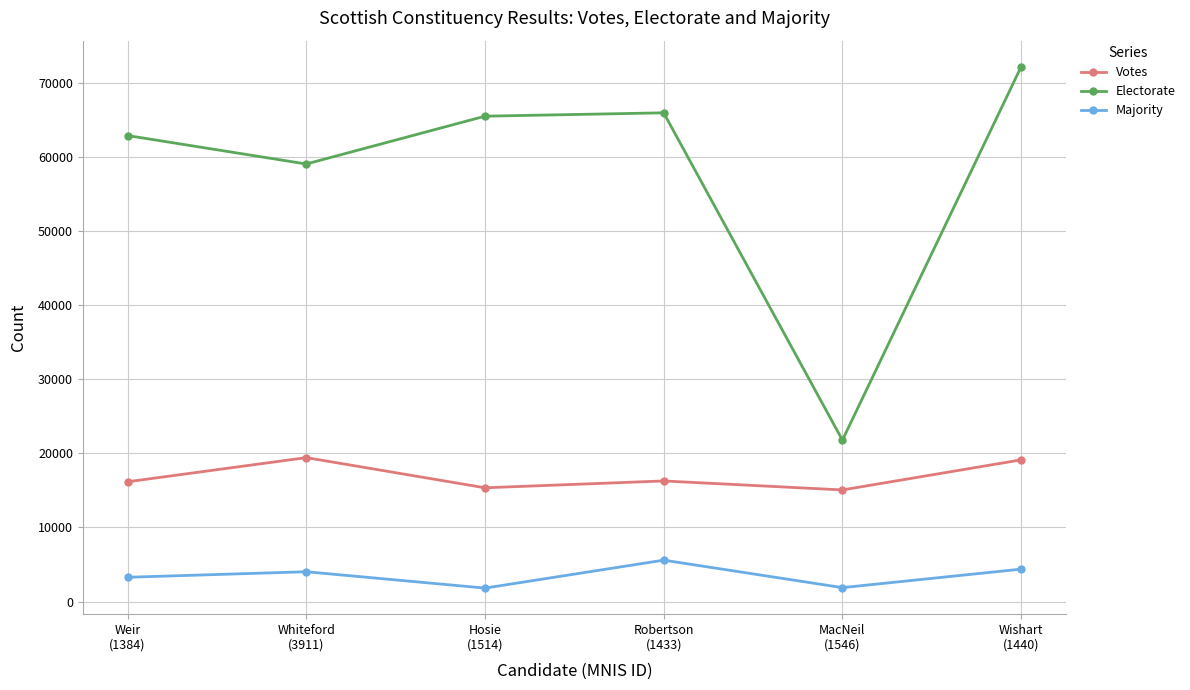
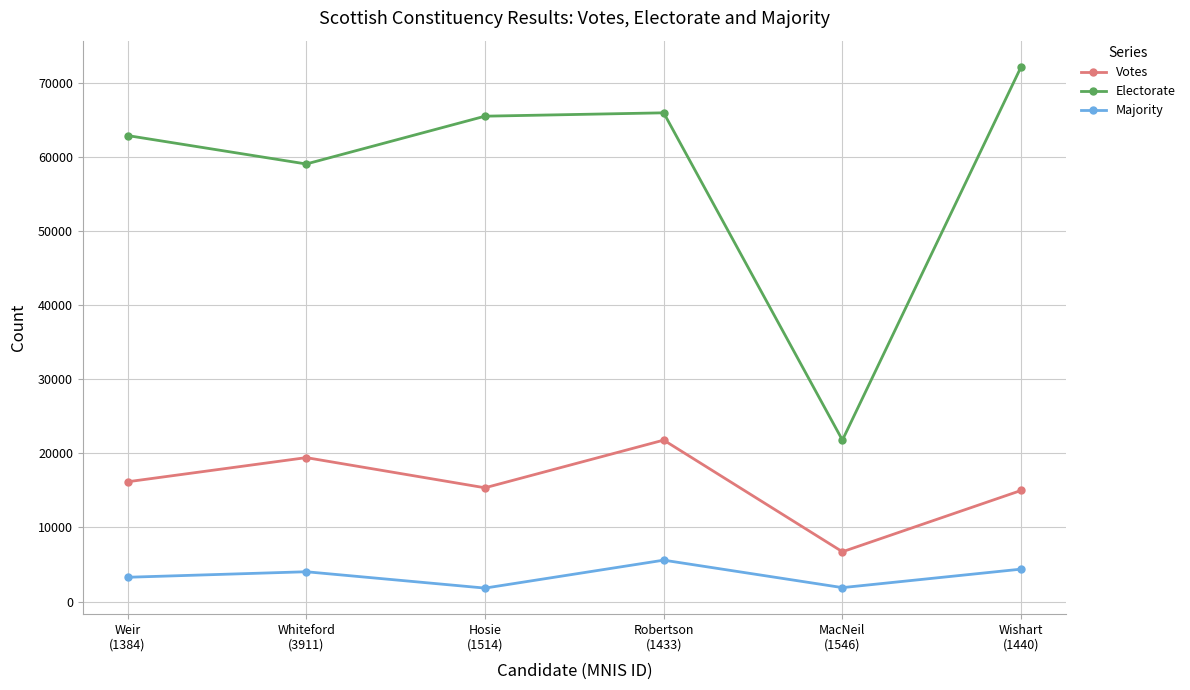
Votes, Robertson (1433): 16000 -> 22000
Votes, MacNeil (1546): 15000 -> 7000
Votes, Wishart (1440): 19000 -> 15000
